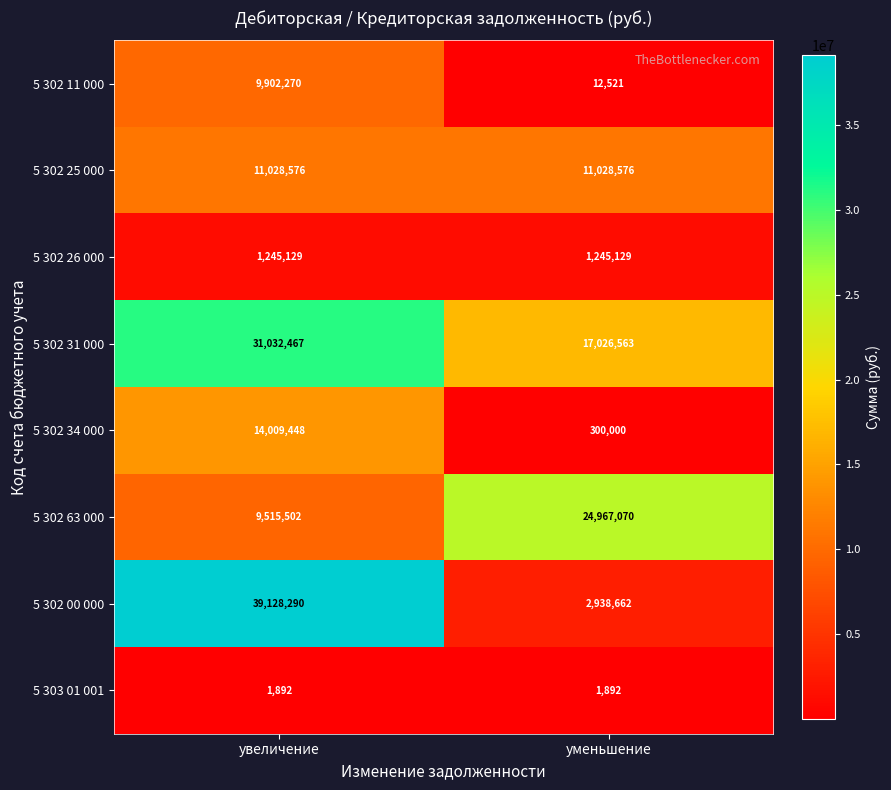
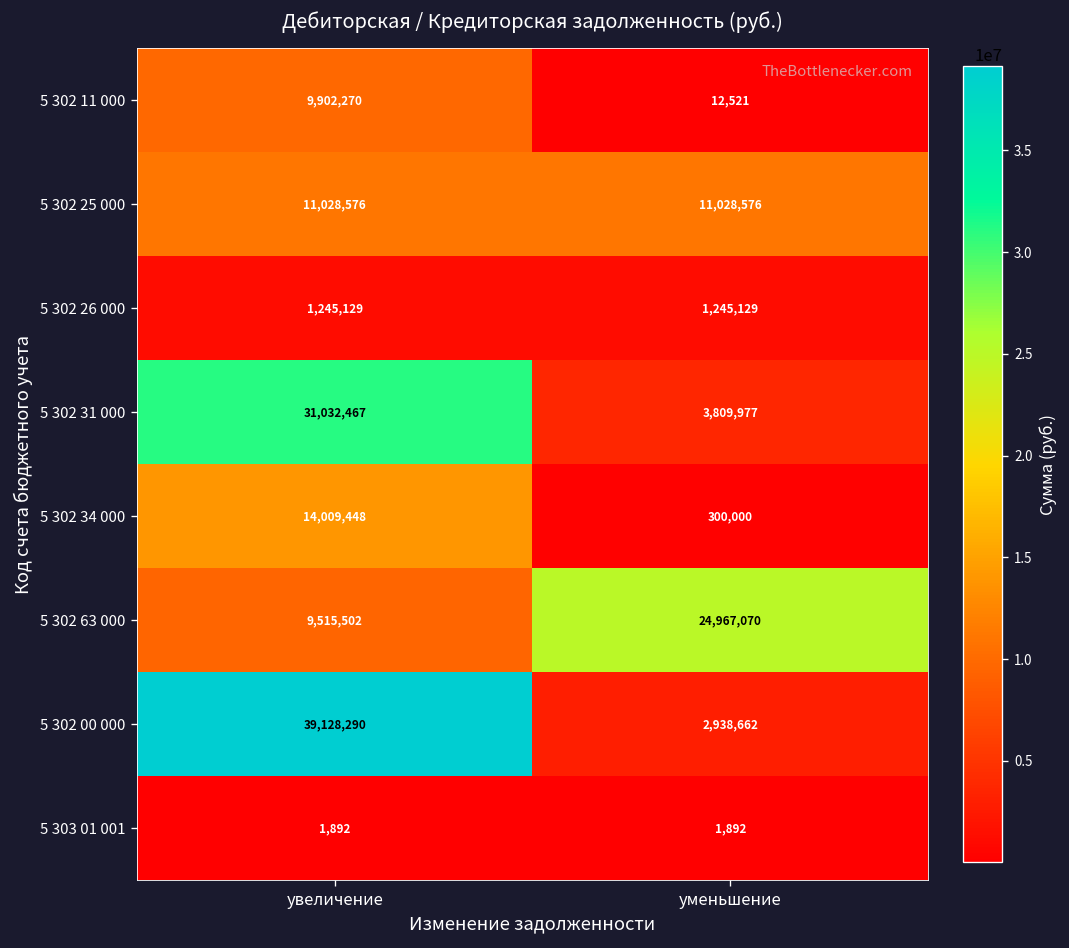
5 302 31 000, уменьшение: 17,026,563 -> 3,809,977
